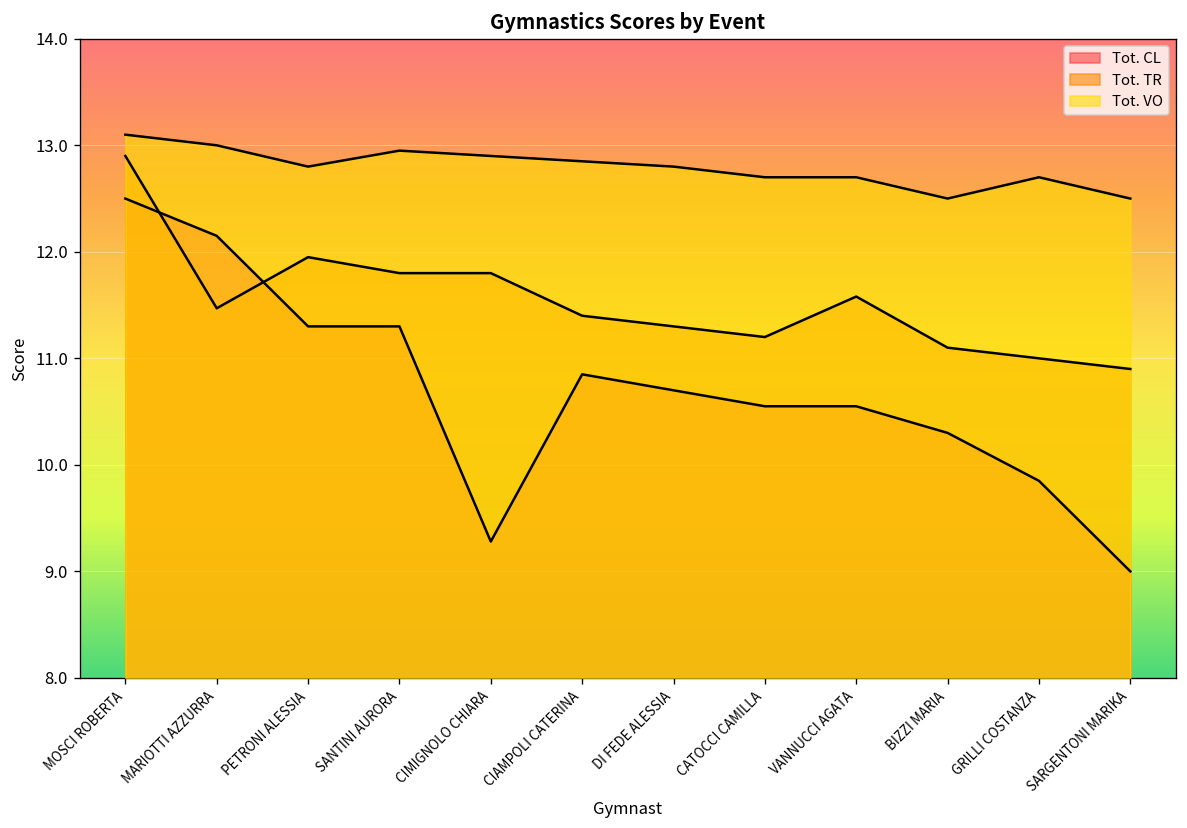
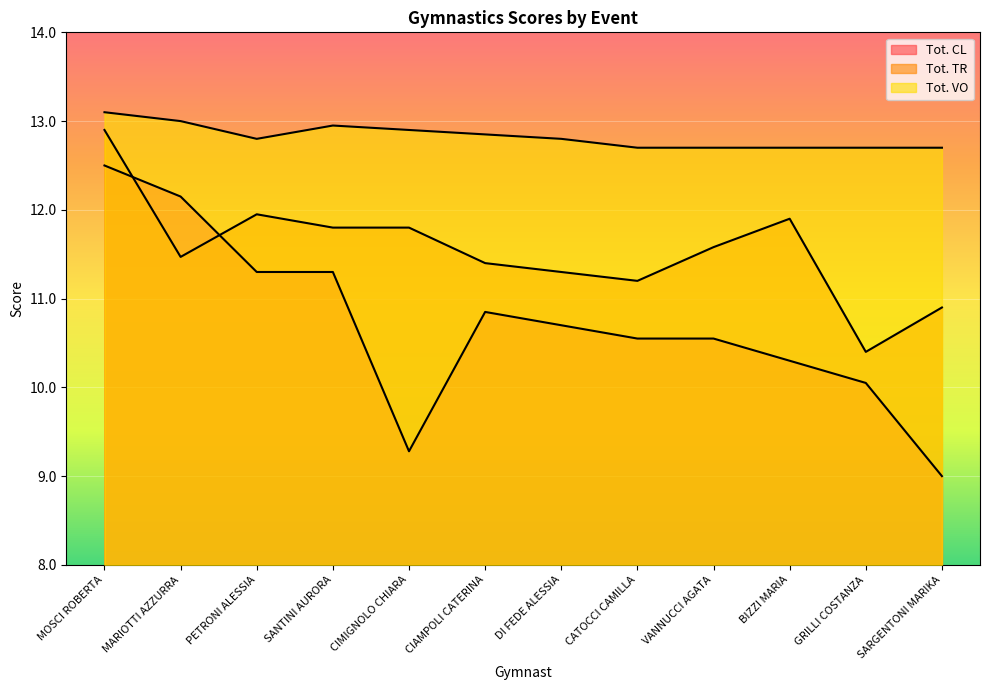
Tot. TR, BIZZI MARIA: 11.1 -> 11.9
Tot. VO, BIZZI MARIA: 12.5 -> 12.7
Tot. CL, GRILLI COSTANZA: 9.9 -> 10.1
Tot. TR, GRILLI COSTANZA: 11.0 -> 10.4
Tot. VO, SARGENTONI MARIKA: 12.5 -> 12.7
